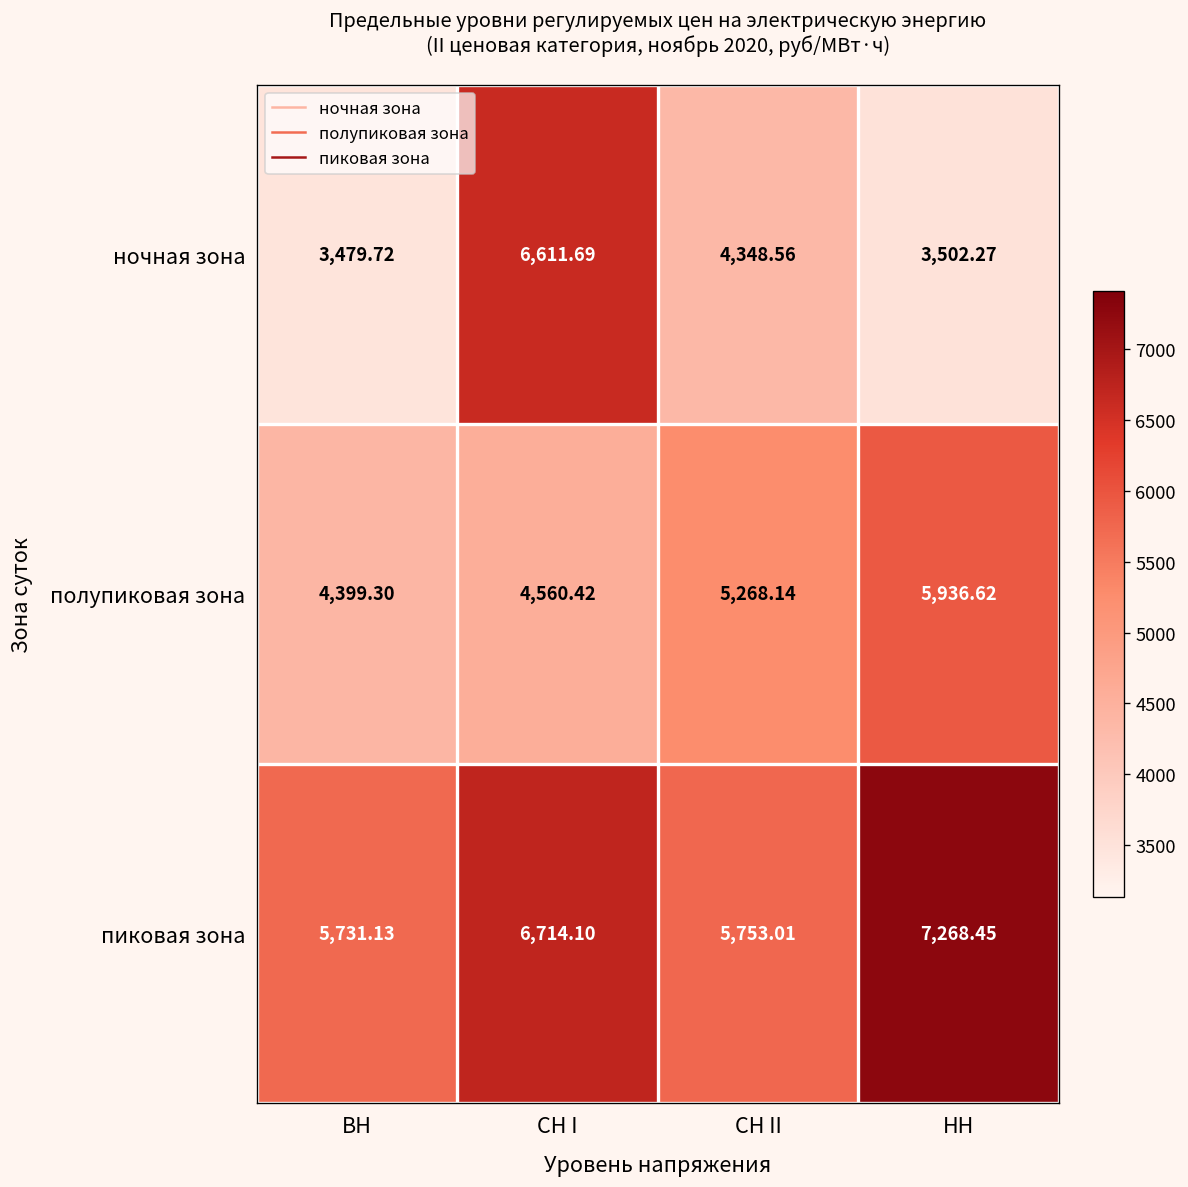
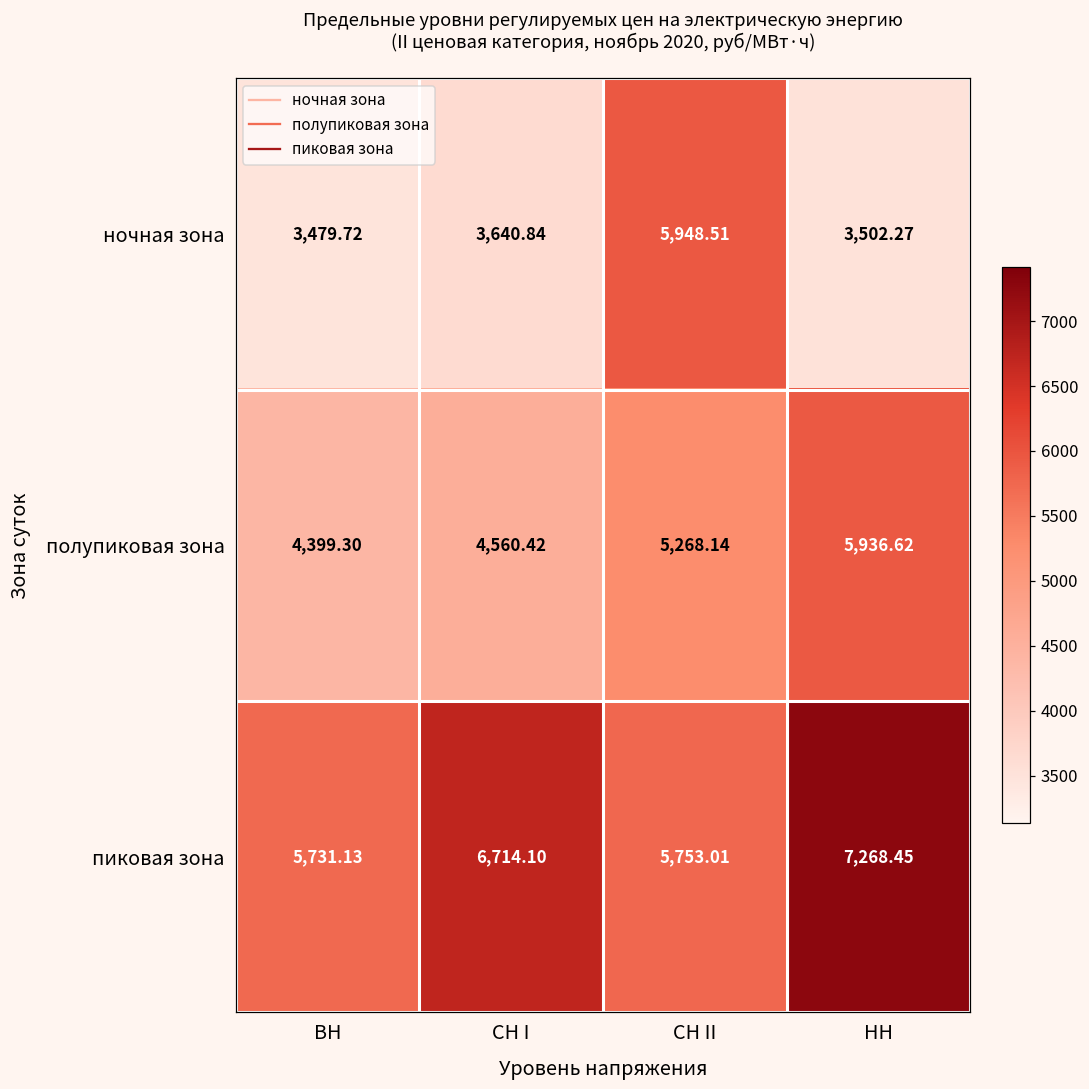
ночная зона, СН I: 6,611.69 -> 3,640.84
ночная зона, СН II: 4,348.56 -> 5,948.51
